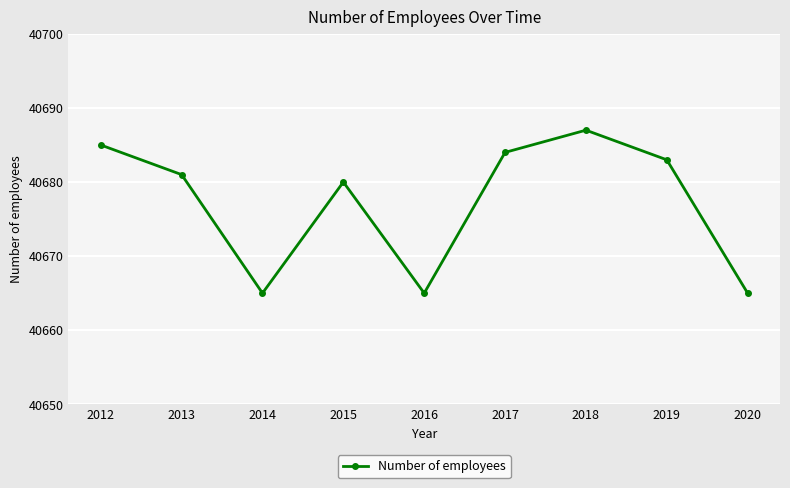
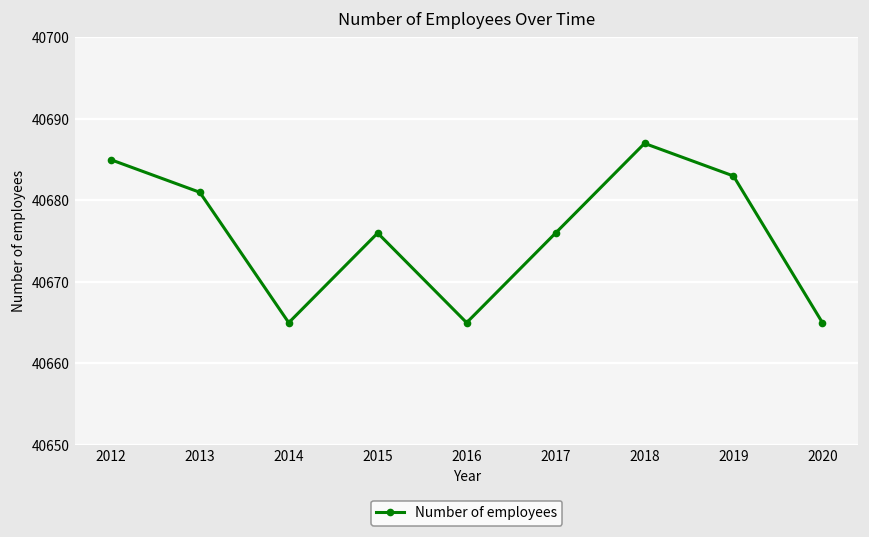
2015: 40680 -> 40676
2017: 40684 -> 40676
